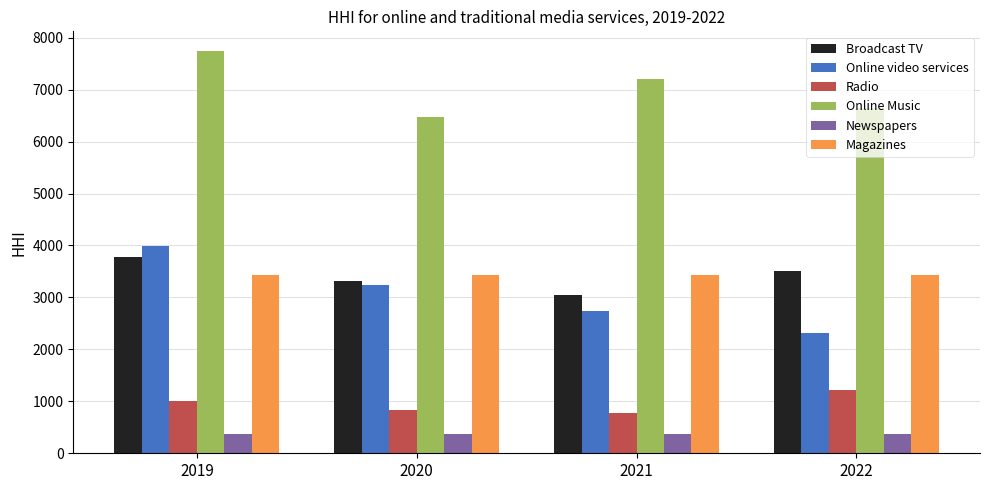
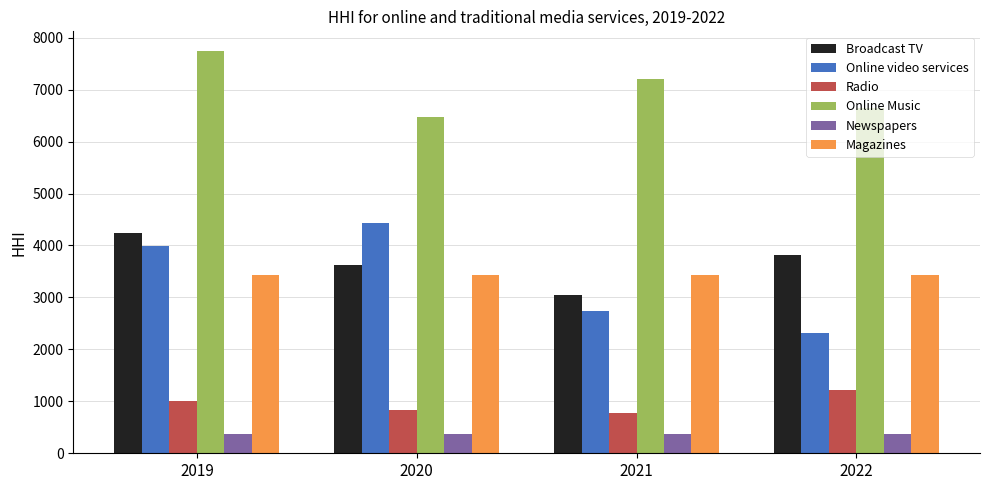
Broadcast TV, 2019: 3800 -> 4200
Broadcast TV, 2020: 3300 -> 3600
Online video services, 2020: 3200 -> 4400
Broadcast TV, 2022: 3500 -> 3800
